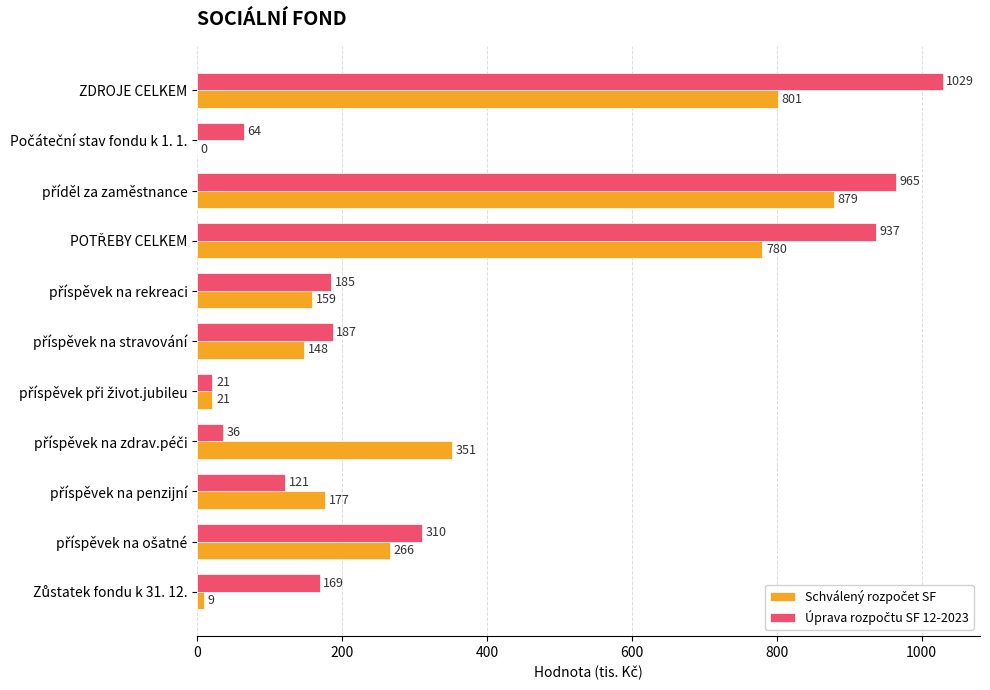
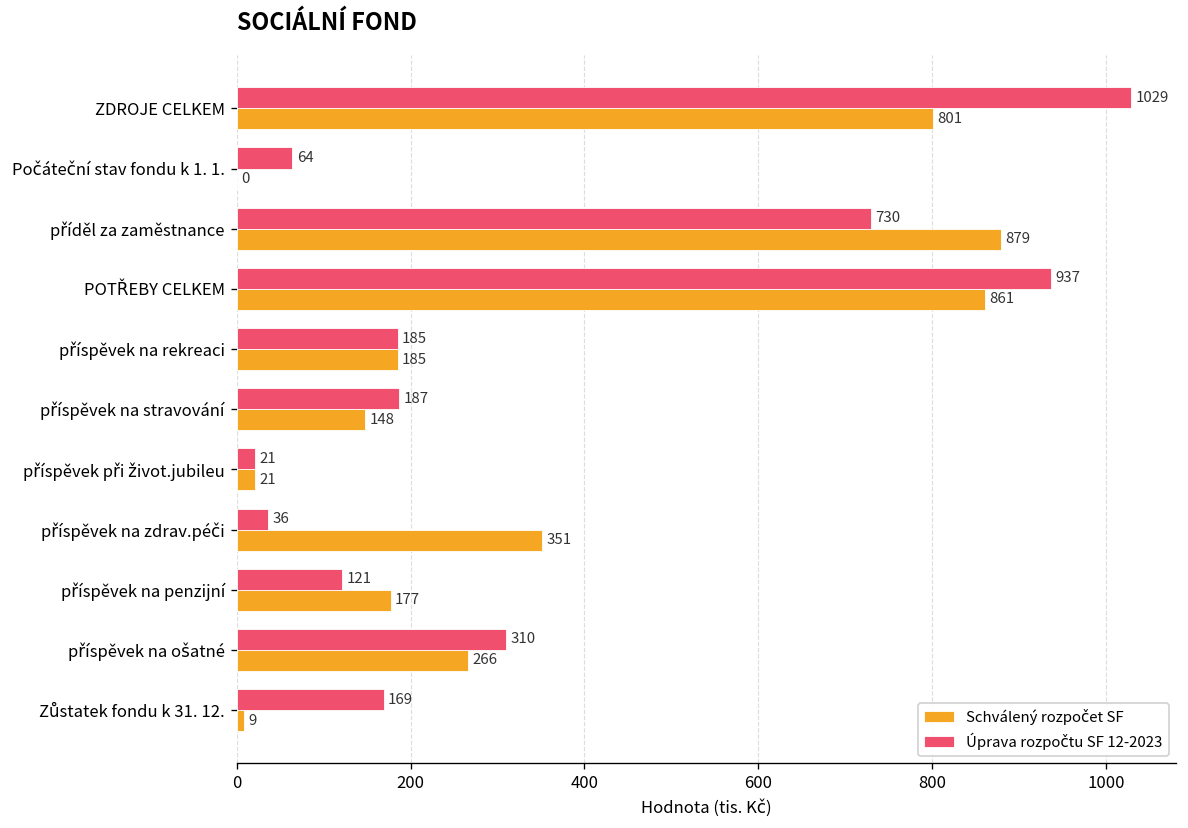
Úprava rozpočtu SF 12-2023, příděl za zaměstnance: 965 -> 730
Schválený rozpočet SF, POTŘEBY CELKEM: 780 -> 861
Schválený rozpočet SF, příspěvek na rekreaci: 159 -> 185
